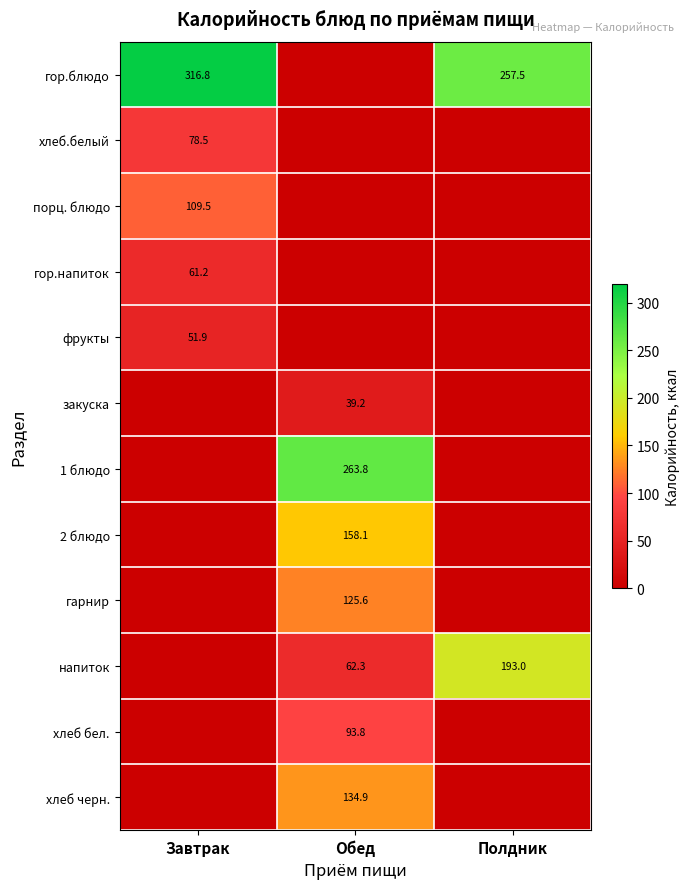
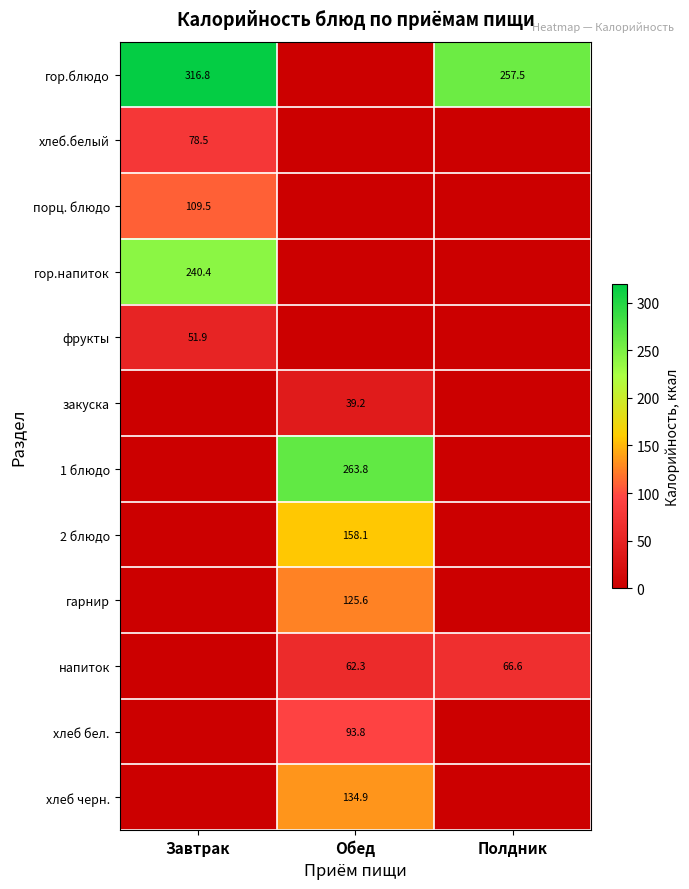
гор.напиток, Завтрак: 61.2 -> 240.4
напиток, Полдник: 193.0 -> 66.6
